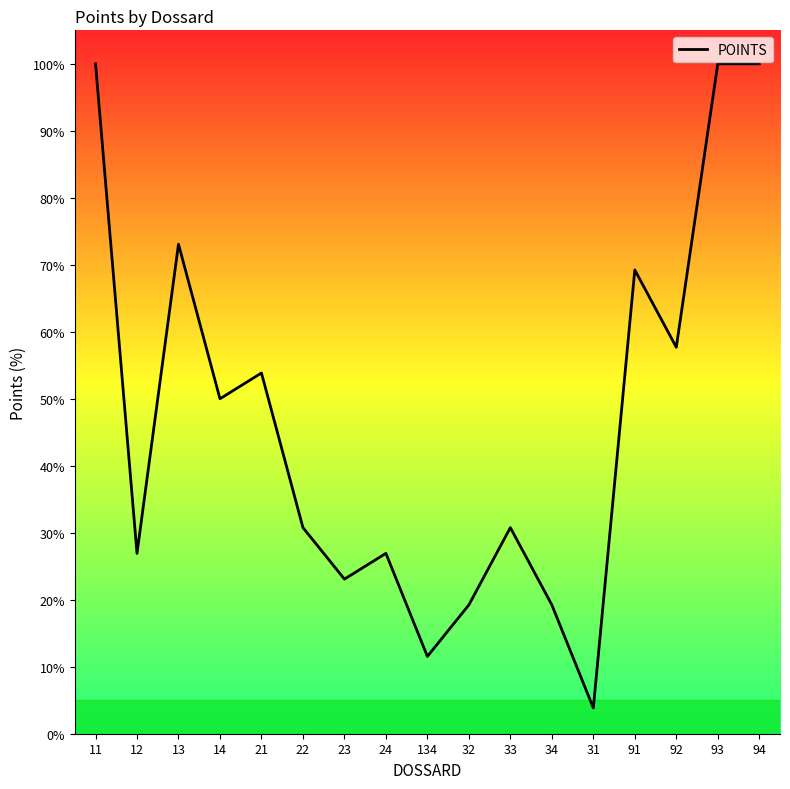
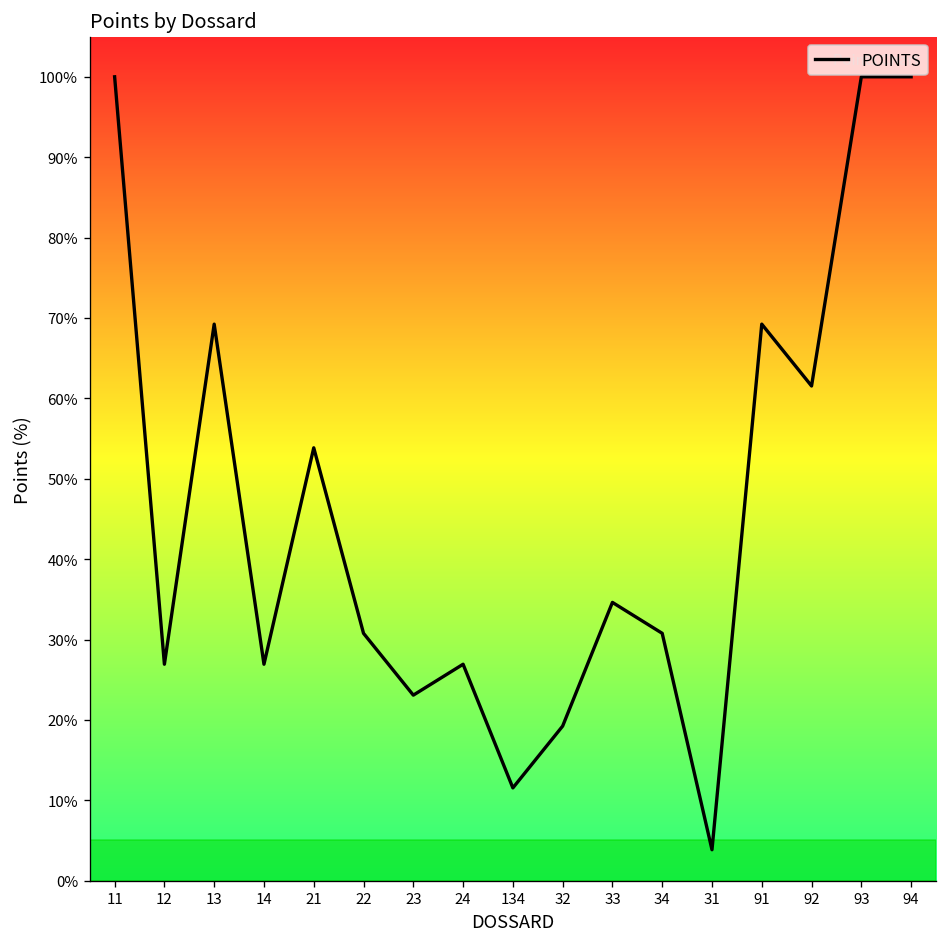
13: 73% -> 69%
14: 50% -> 27%
33: 31% -> 35%
34: 19% -> 31%
92: 58% -> 62%
